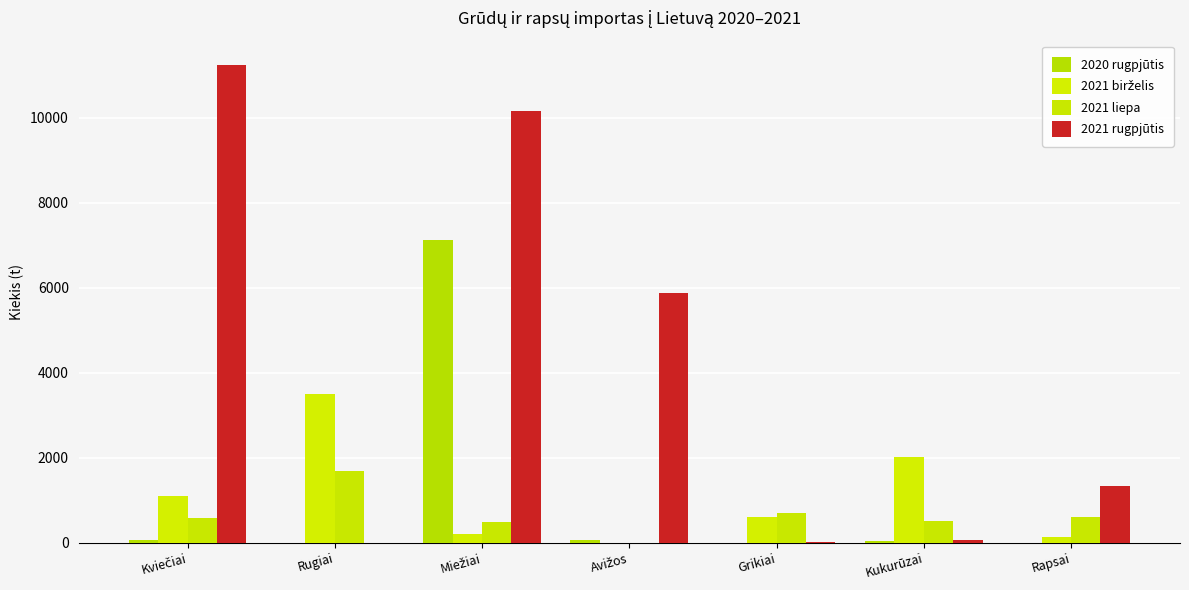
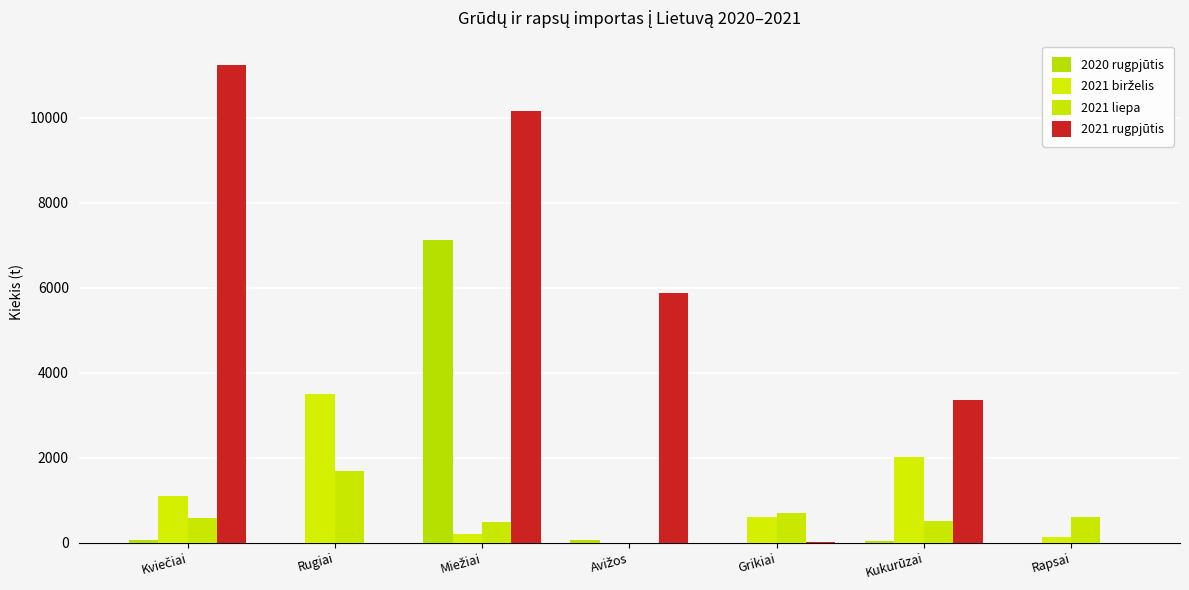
2021 rugpjūtis, Kukurūzai: 100 -> 3300
2021 rugpjūtis, Rapsai: 1300 -> 0
